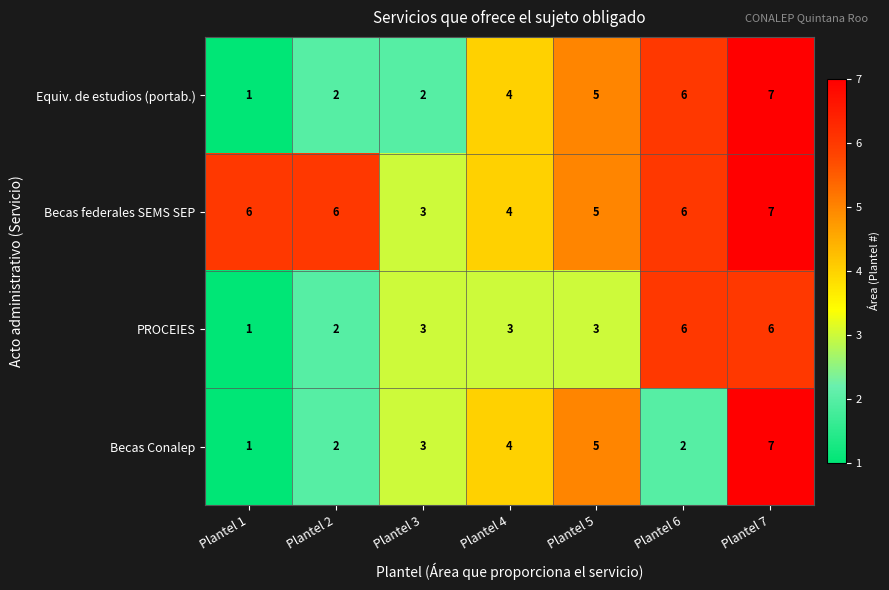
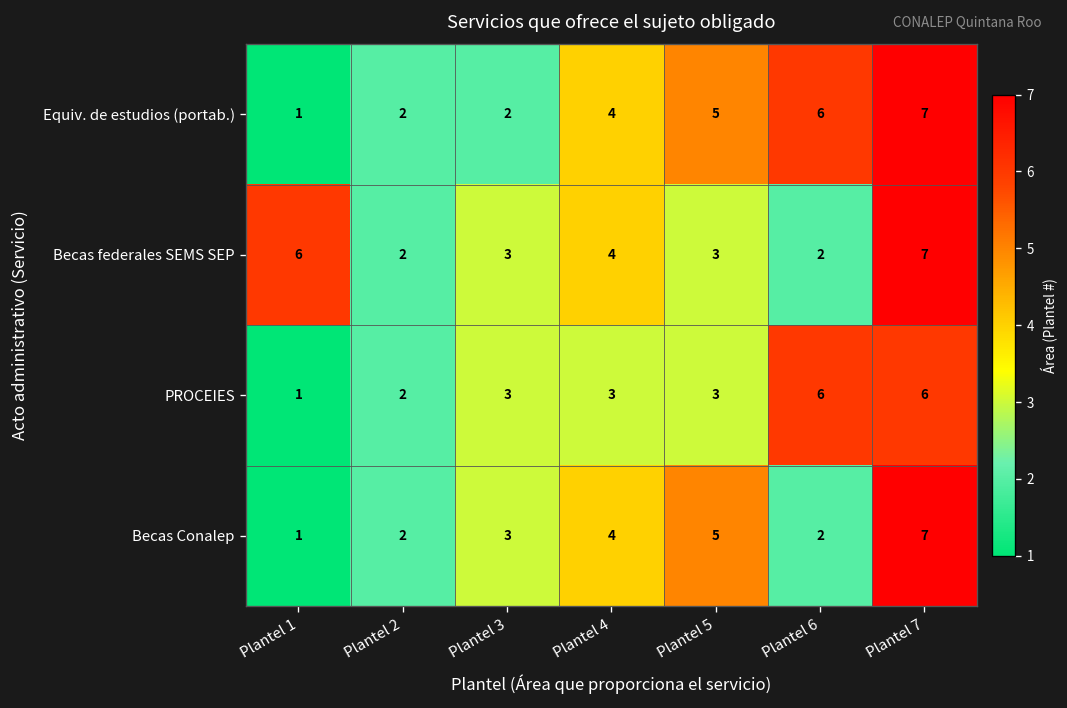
Becas federales SEMS SEP, Plantel 2: 6 -> 2
Becas federales SEMS SEP, Plantel 5: 5 -> 3
Becas federales SEMS SEP, Plantel 6: 6 -> 2
